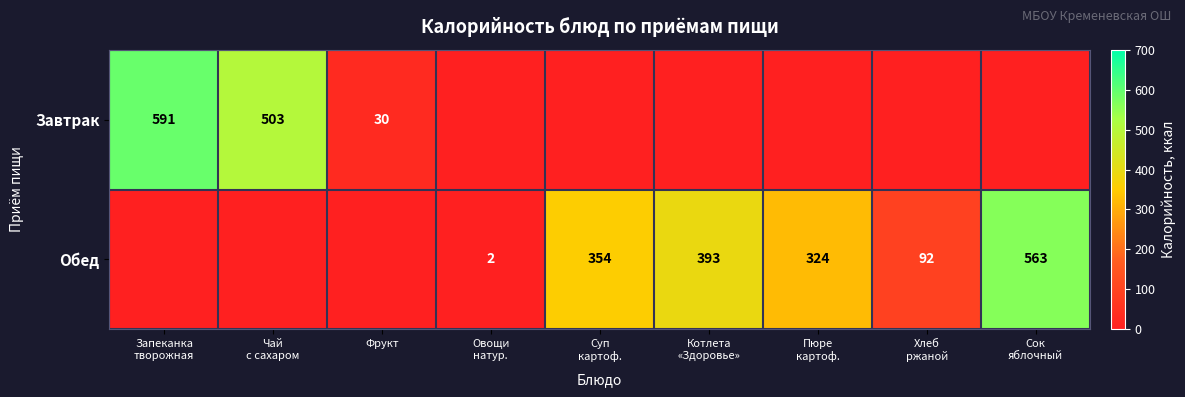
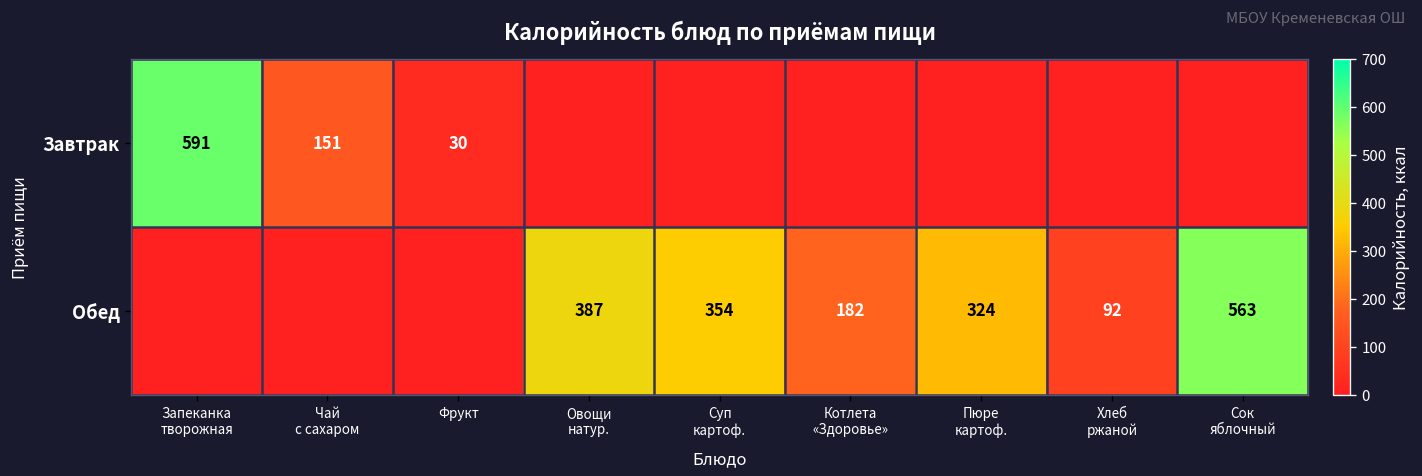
Завтрак, Чай с сахаром: 503 -> 151
Обед, Овощи натур.: 2 -> 387
Обед, Котлета «Здоровье»: 393 -> 182
